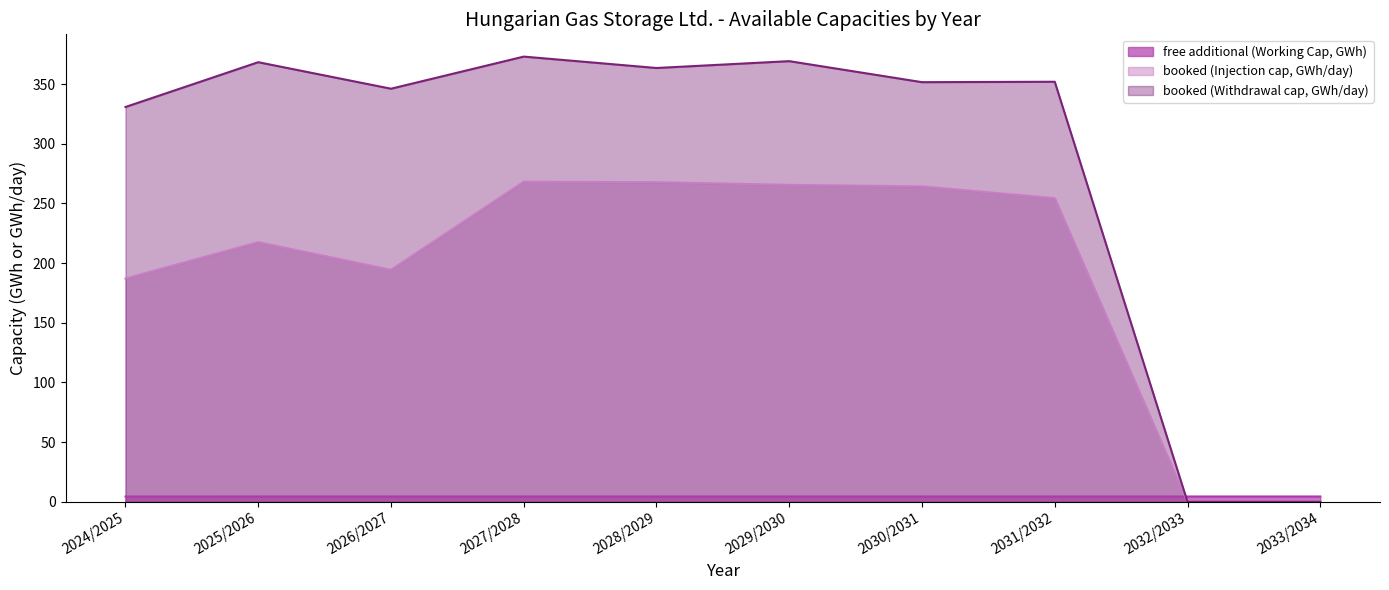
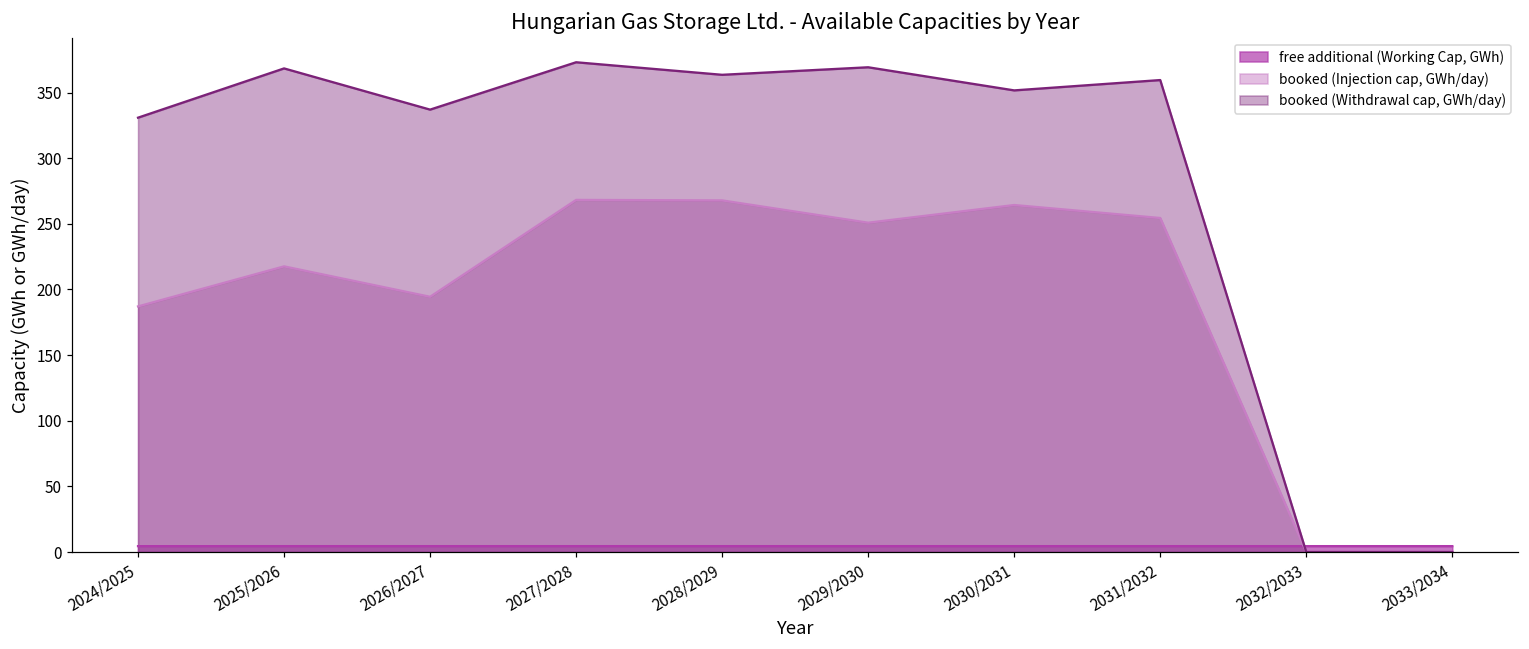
booked (Withdrawal cap, GWh/day), 2026/2027: 346 -> 337
booked (Injection cap, GWh/day), 2029/2030: 266 -> 251
booked (Withdrawal cap, GWh/day), 2031/2032: 352 -> 359
